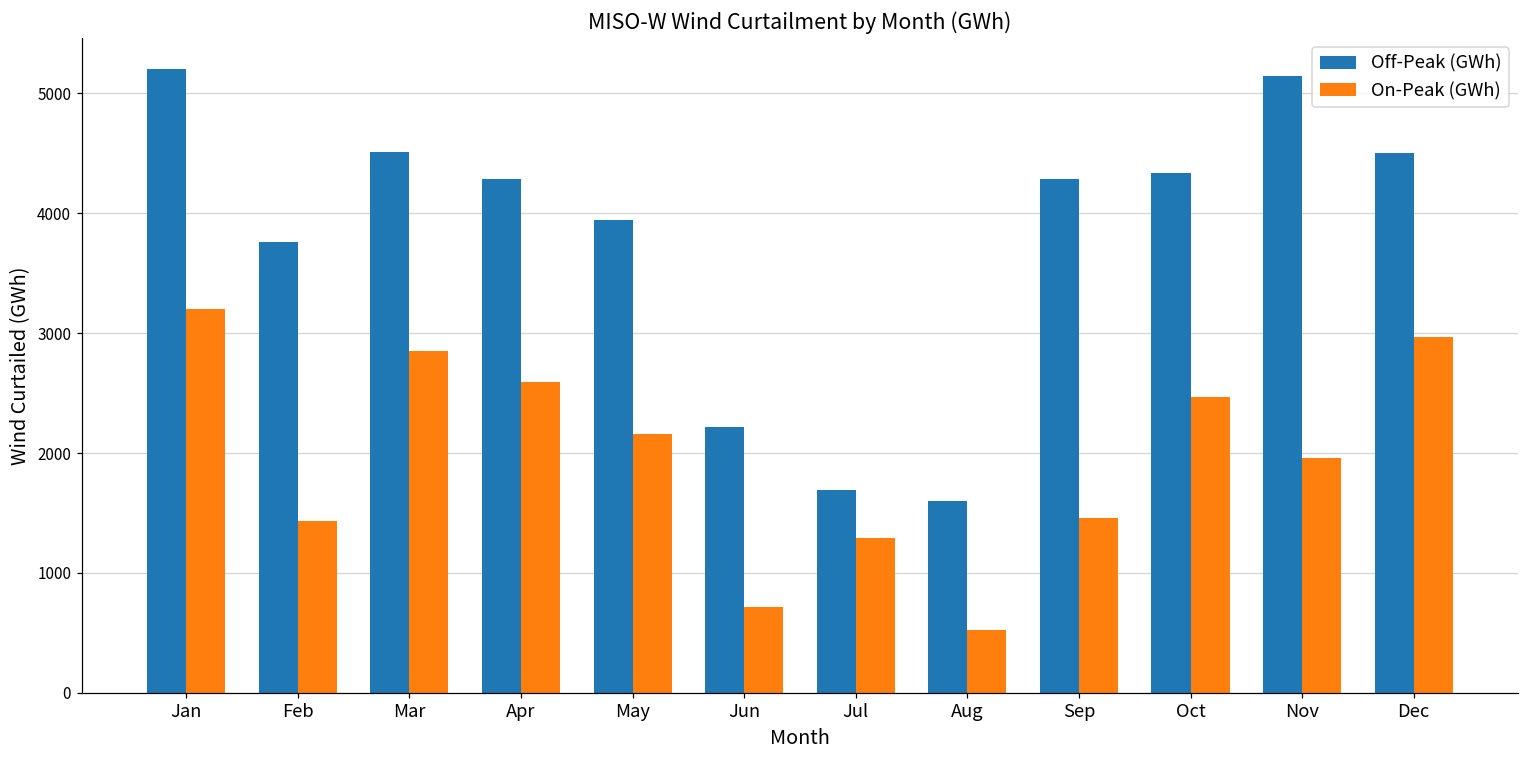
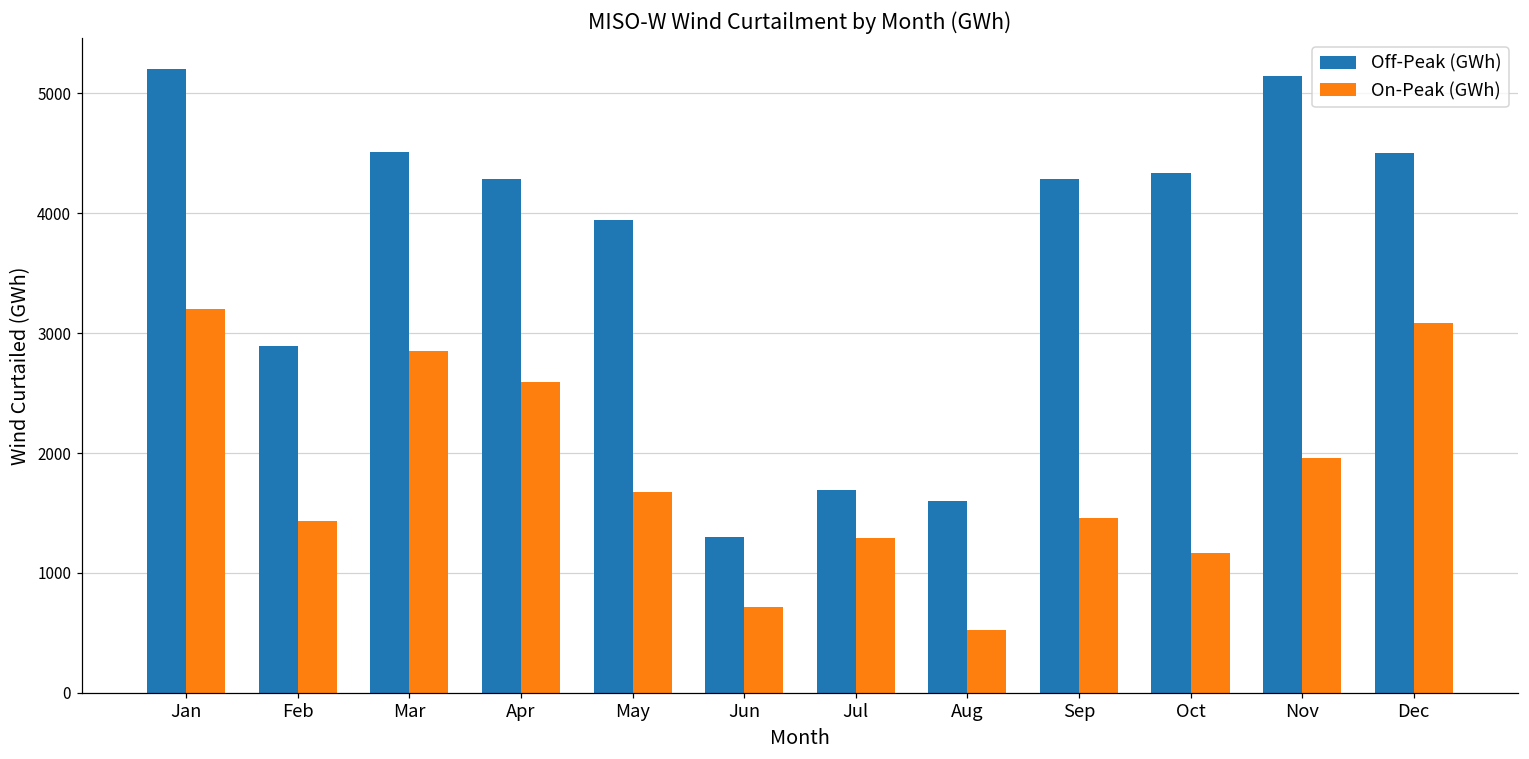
Off-Peak (GWh), Feb: 3760 -> 2900
On-Peak (GWh), May: 2160 -> 1680
Off-Peak (GWh), Jun: 2220 -> 1300
On-Peak (GWh), Oct: 2470 -> 1170
On-Peak (GWh), Dec: 2970 -> 3080
